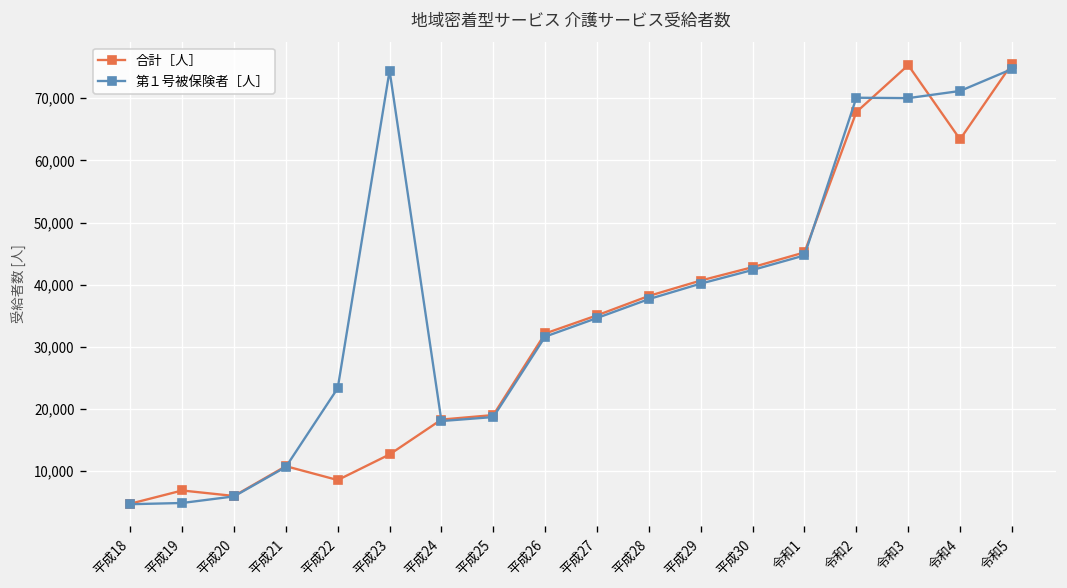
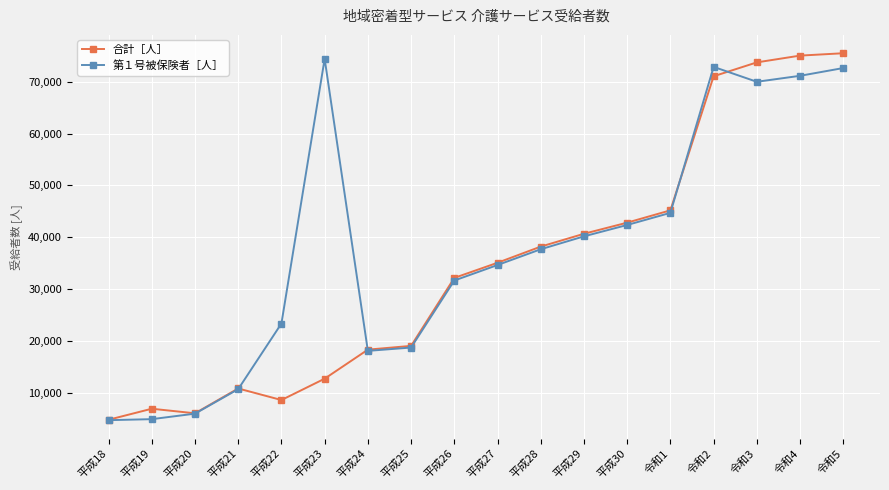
合計［人］, 令和2: 68,000 -> 71,000
第１号被保険者［人］, 令和2: 70,000 -> 73,000
合計［人］, 令和3: 75,000 -> 74,000
合計［人］, 令和4: 63,000 -> 75,000
第１号被保険者［人］, 令和5: 75,000 -> 73,000
